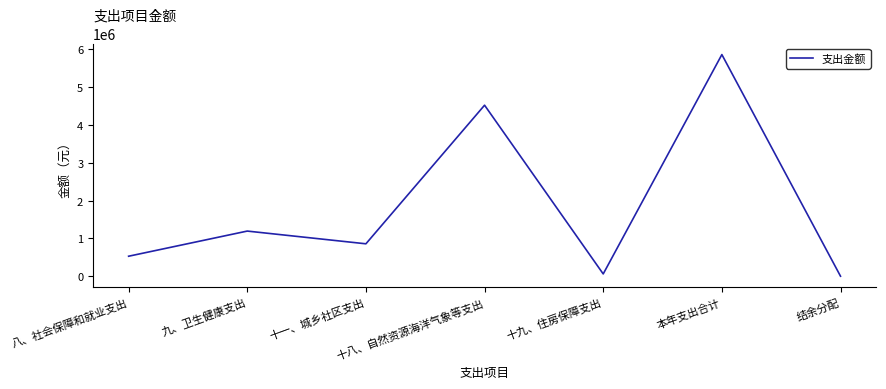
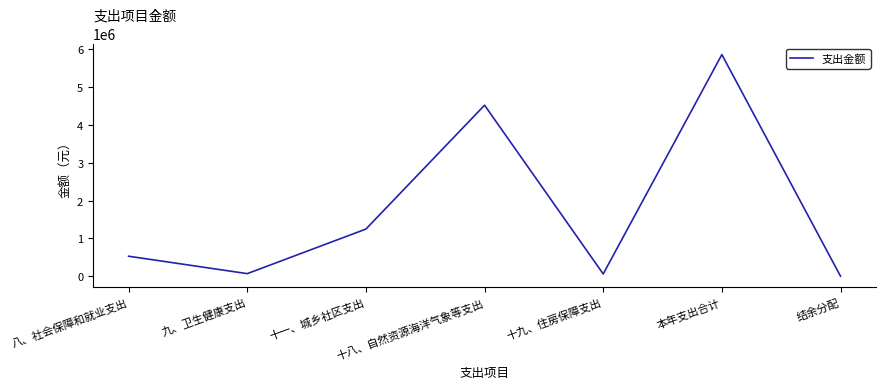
九、卫生健康支出: 1200000 -> 100000
十一、城乡社区支出: 900000 -> 1200000
